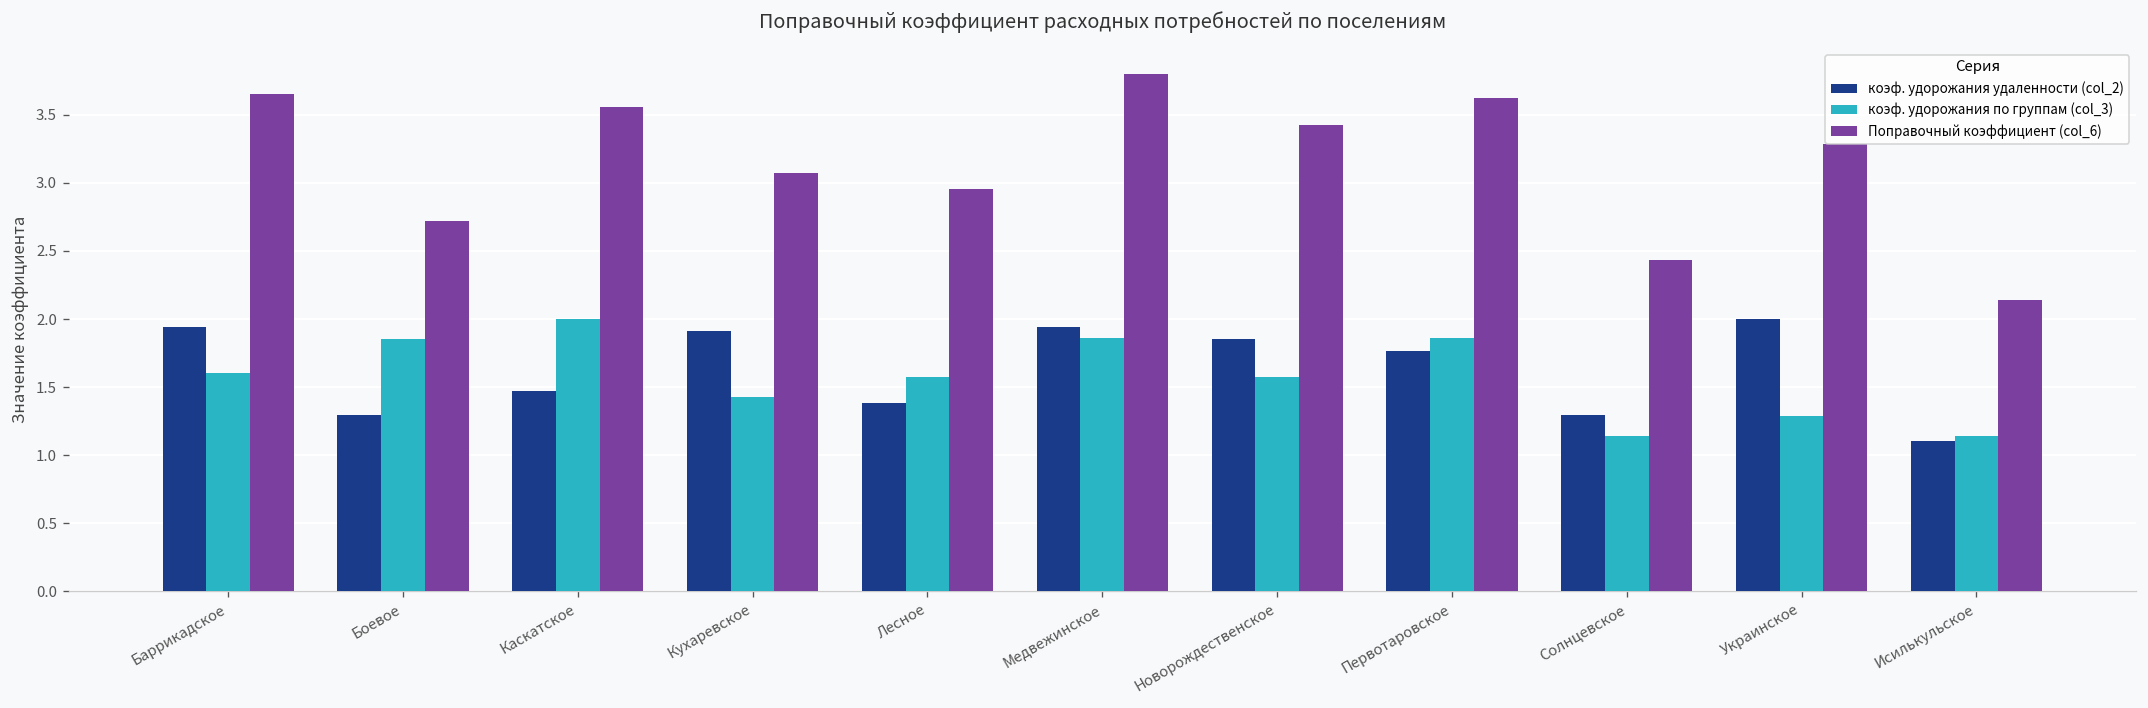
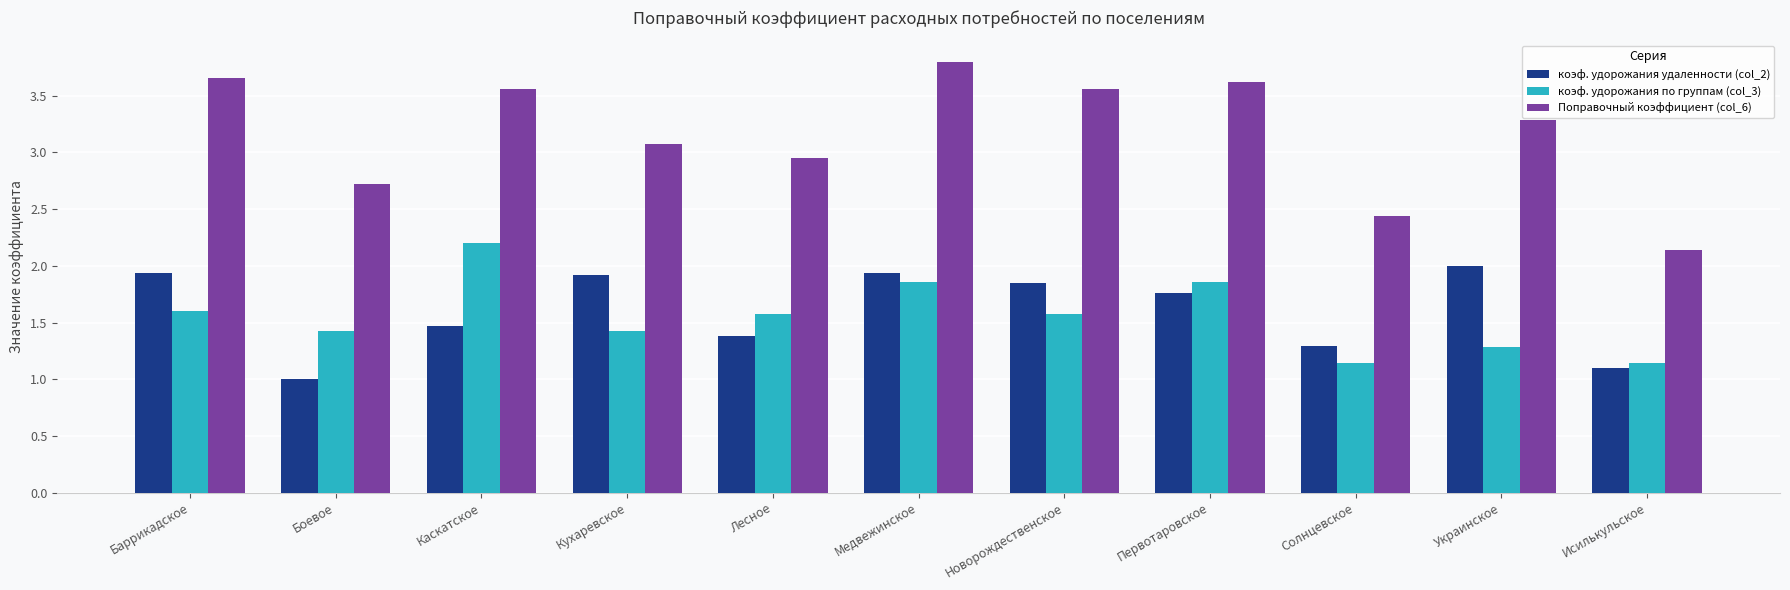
коэф. удорожания удаленности (col_2), Боевое: 1.29 -> 1.01
коэф. удорожания по группам (col_3), Боевое: 1.85 -> 1.43
коэф. удорожания по группам (col_3), Каскатское: 2.0 -> 2.2
Поправочный коэффициент (col_6), Новорождественское: 3.42 -> 3.56
